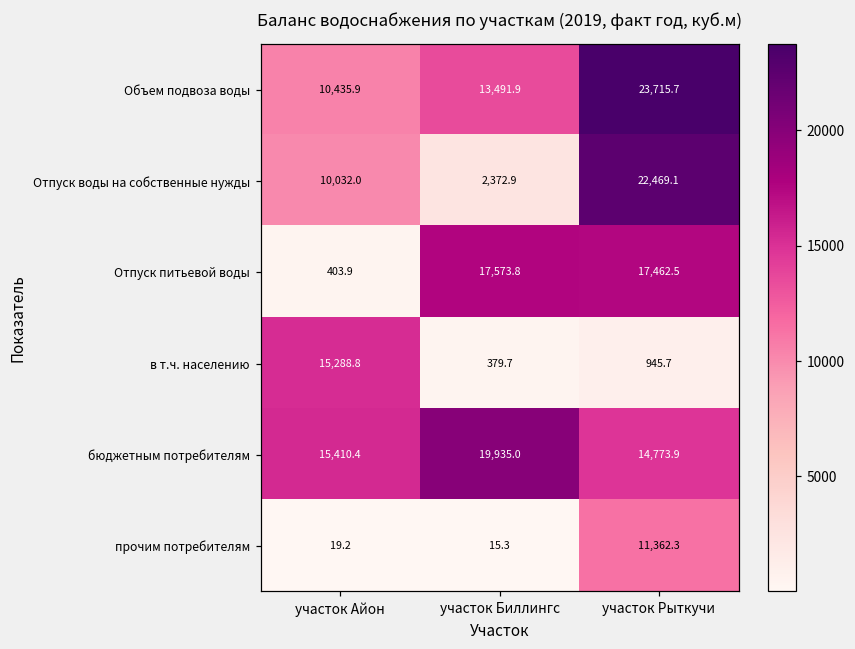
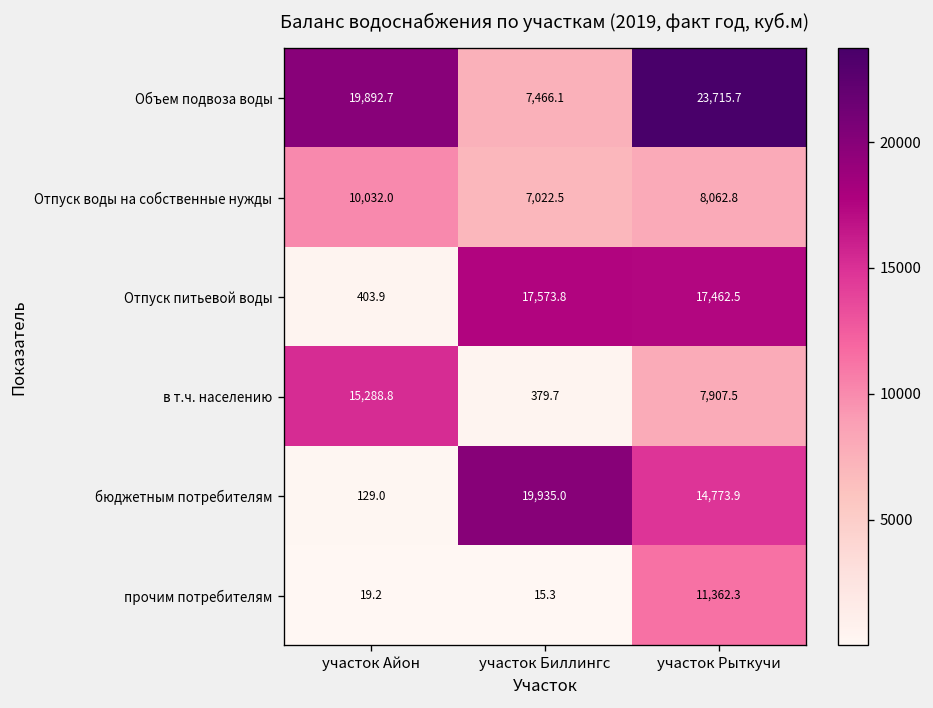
Объем подвоза воды, участок Айон: 10,435.9 -> 19,892.7
Объем подвоза воды, участок Биллингс: 13,491.9 -> 7,466.1
Отпуск воды на собственные нужды, участок Биллингс: 2,372.9 -> 7,022.5
Отпуск воды на собственные нужды, участок Рыткучи: 22,469.1 -> 8,062.8
в т.ч. населению, участок Рыткучи: 945.7 -> 7,907.5
бюджетным потребителям, участок Айон: 15,410.4 -> 129.0
